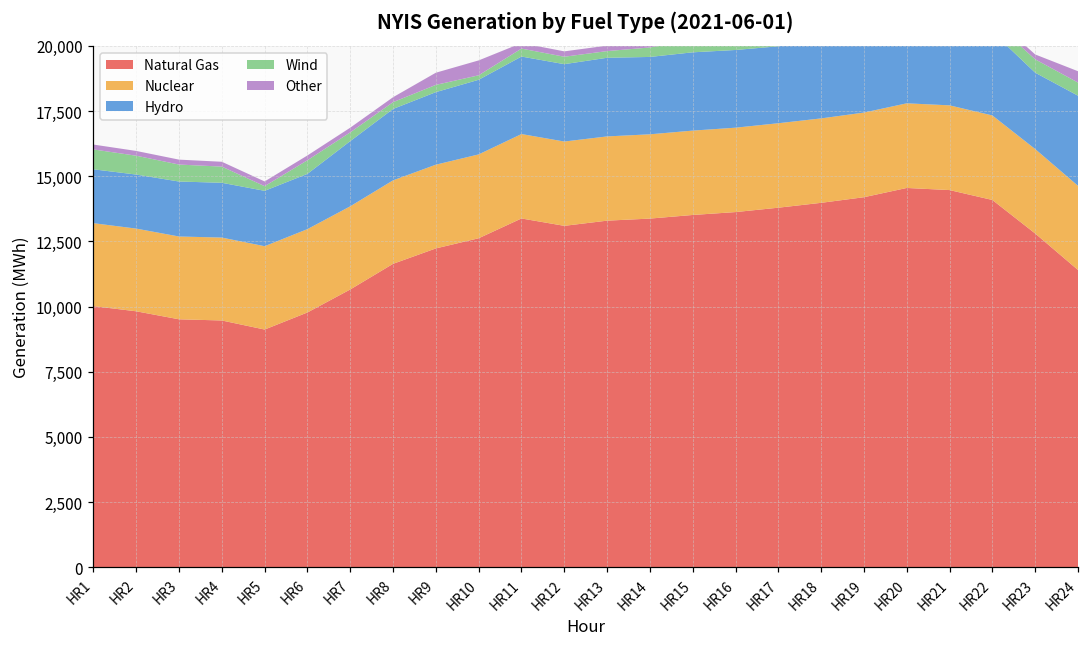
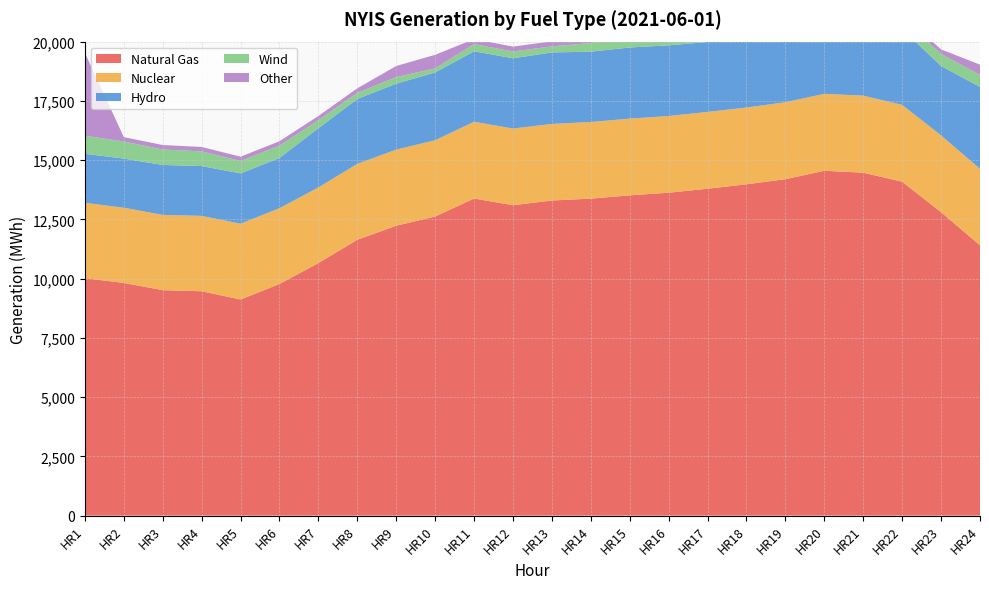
Other, HR1: 200 -> 3,500
Wind, HR5: 200 -> 500
